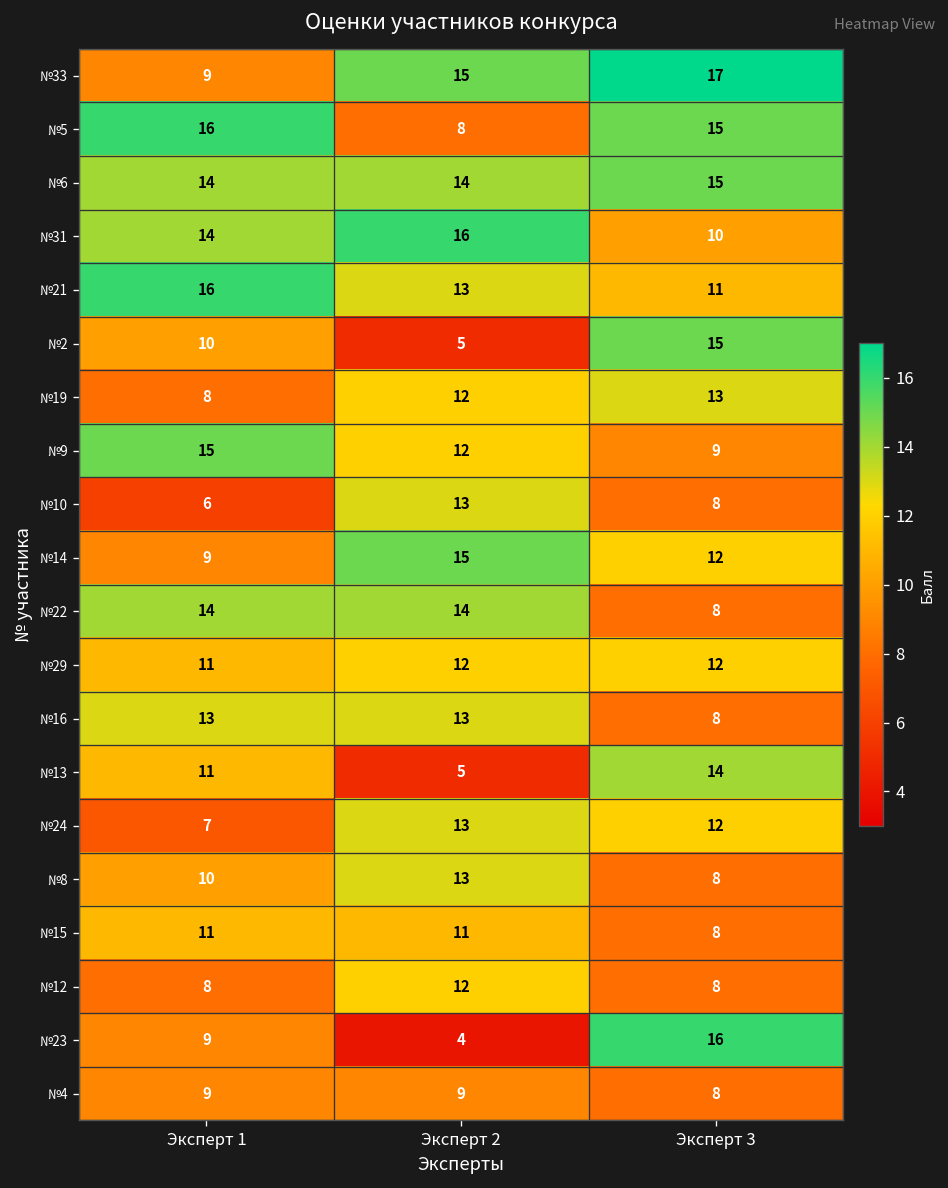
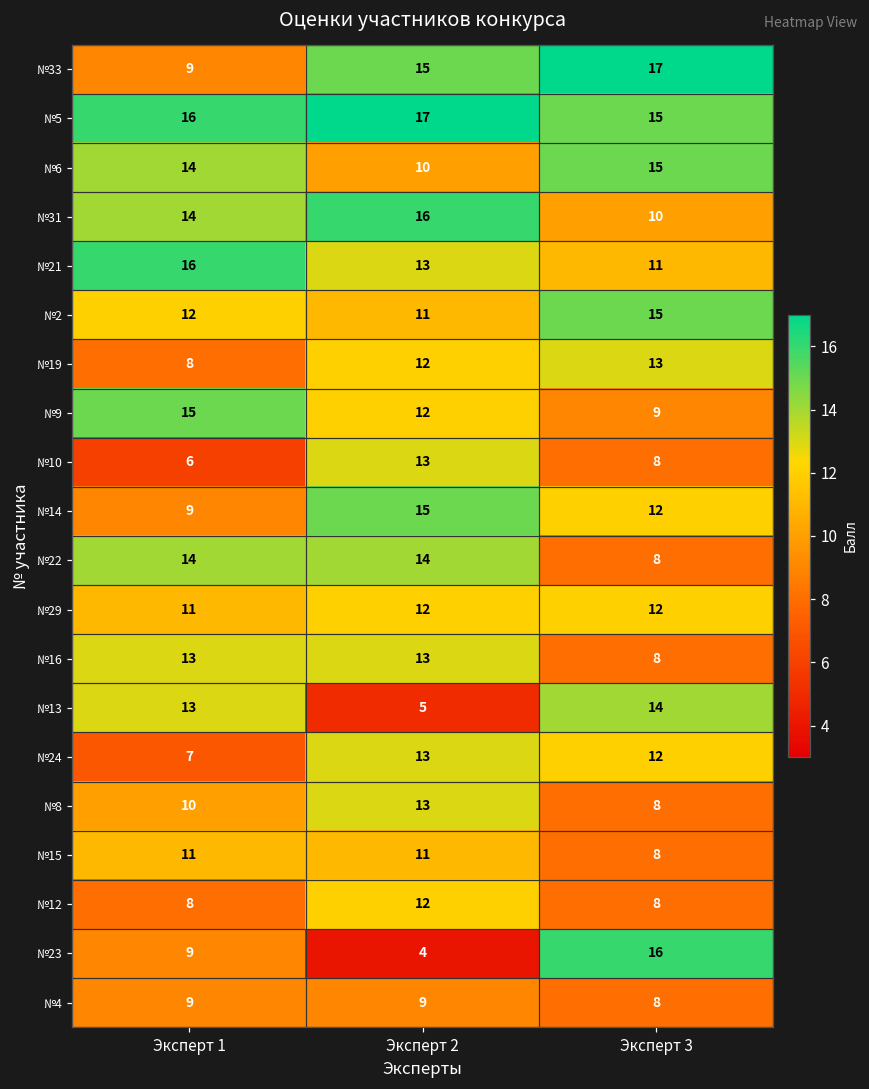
№5, Эксперт 2: 8 -> 17
№6, Эксперт 2: 14 -> 10
№2, Эксперт 1: 10 -> 12
№2, Эксперт 2: 5 -> 11
№13, Эксперт 1: 11 -> 13
